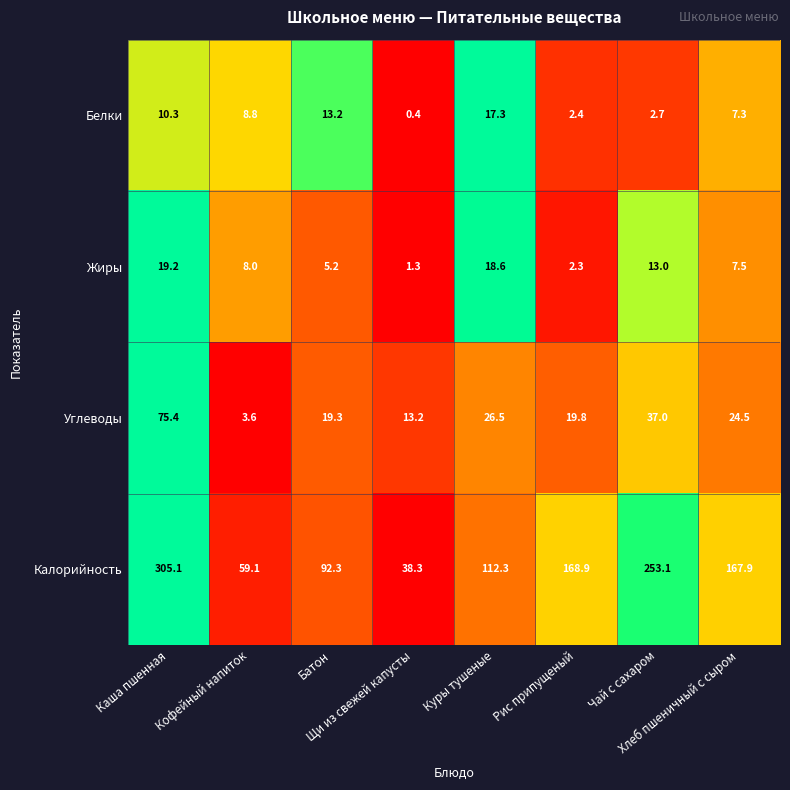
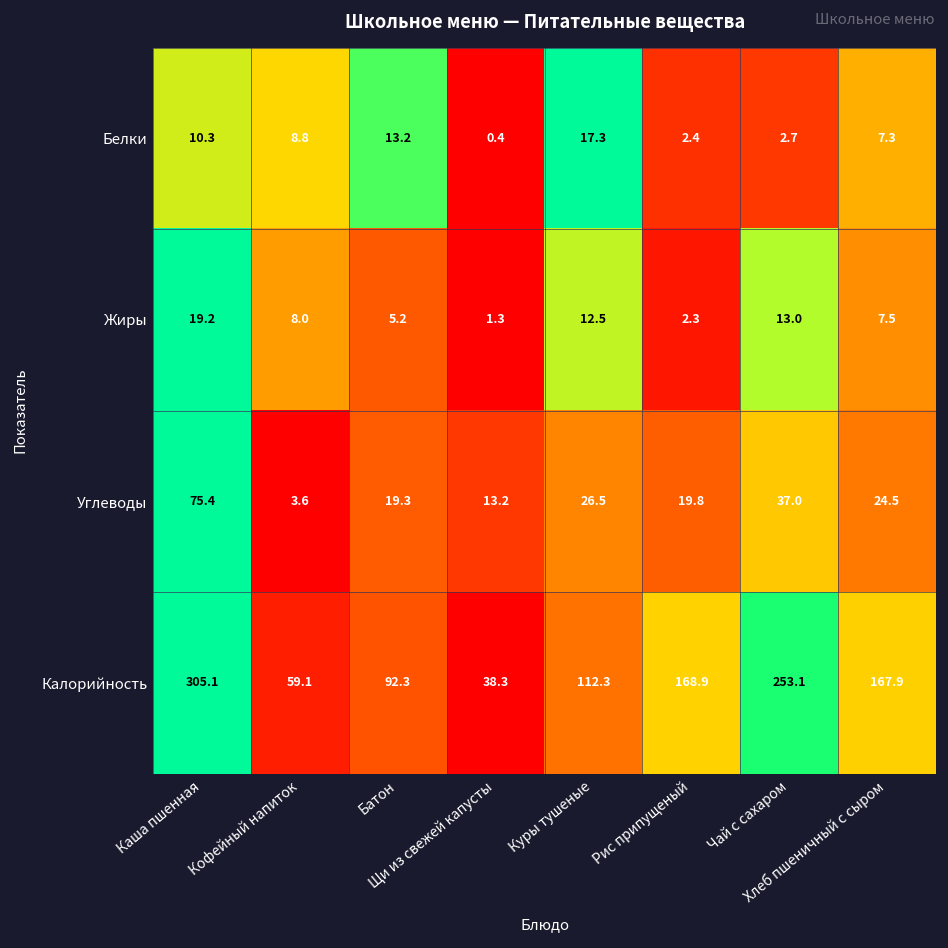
Жиры, Куры тушеные: 18.6 -> 12.5
